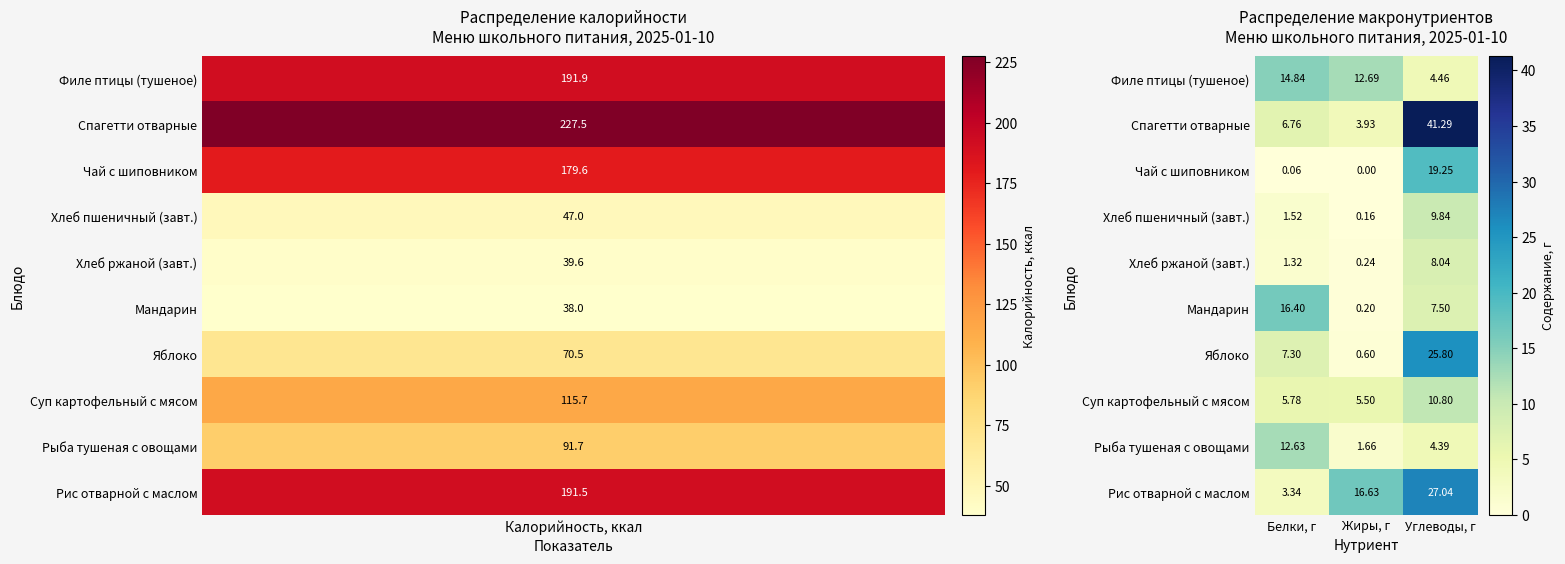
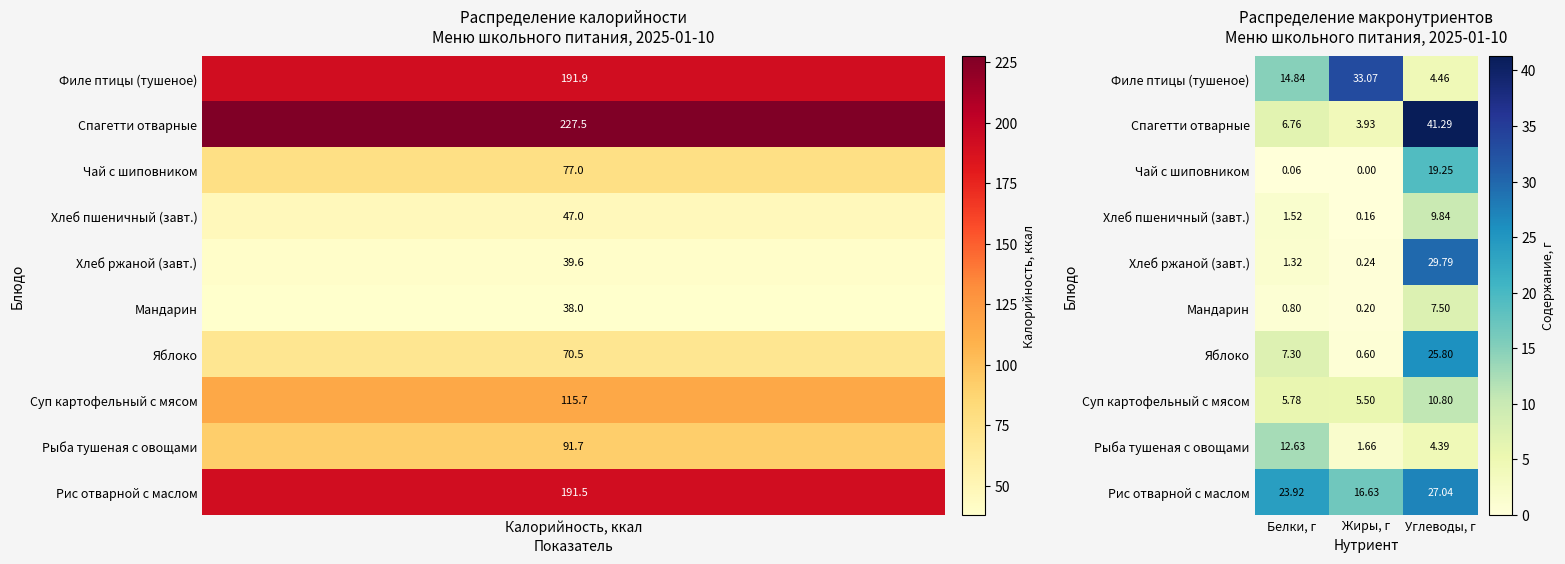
Распределение калорийности Меню школьного питания, 2025-01-10, Чай с шиповником, Калорийность, ккал: 179.6 -> 77.0
Распределение макронутриентов Меню школьного питания, 2025-01-10, Филе птицы (тушеное), Жиры, г: 12.69 -> 33.07
Распределение макронутриентов Меню школьного питания, 2025-01-10, Хлеб ржаной (завт.), Углеводы, г: 8.04 -> 29.79
Распределение макронутриентов Меню школьного питания, 2025-01-10, Мандарин, Белки, г: 16.40 -> 0.80
Распределение макронутриентов Меню школьного питания, 2025-01-10, Рис отварной с маслом, Белки, г: 3.34 -> 23.92
